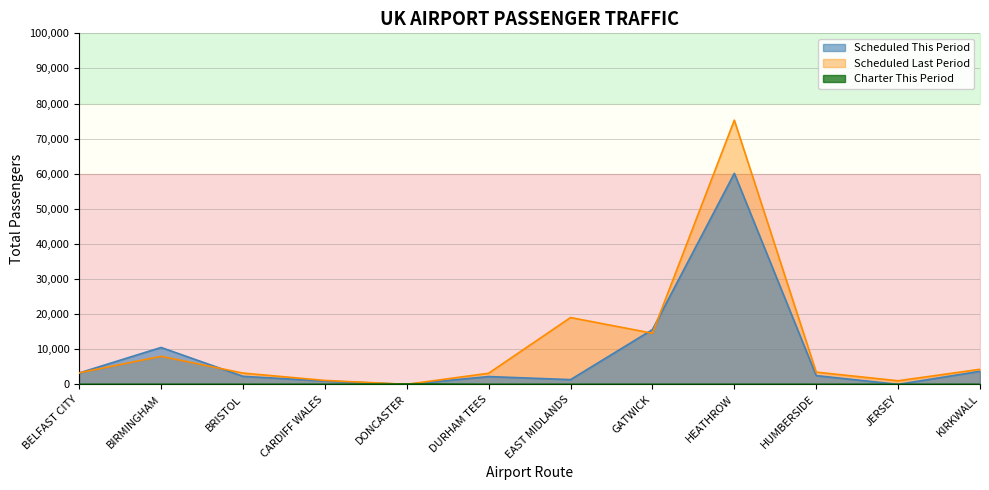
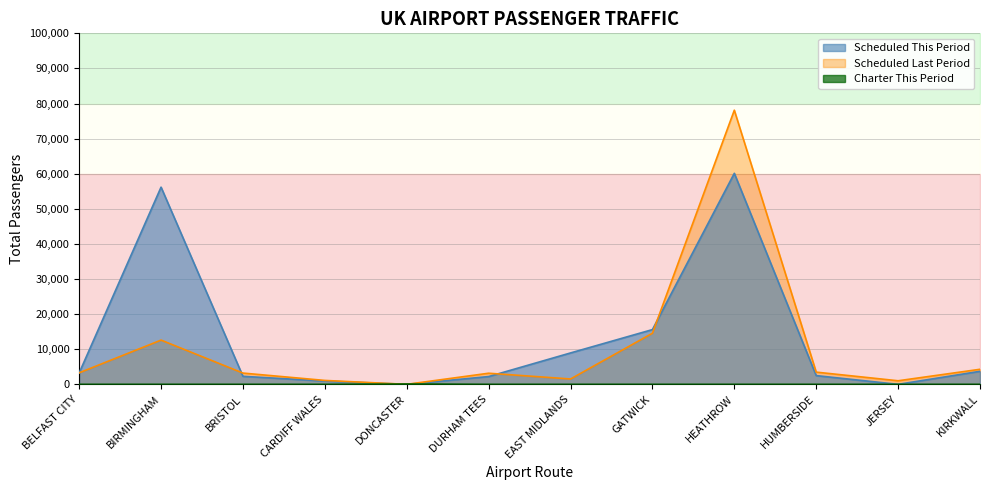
Scheduled This Period, BIRMINGHAM: 11,000 -> 56,000
Scheduled Last Period, BIRMINGHAM: 8,000 -> 13,000
Scheduled This Period, EAST MIDLANDS: 1,000 -> 9,000
Scheduled Last Period, EAST MIDLANDS: 19,000 -> 2,000
Scheduled Last Period, HEATHROW: 75,000 -> 78,000
